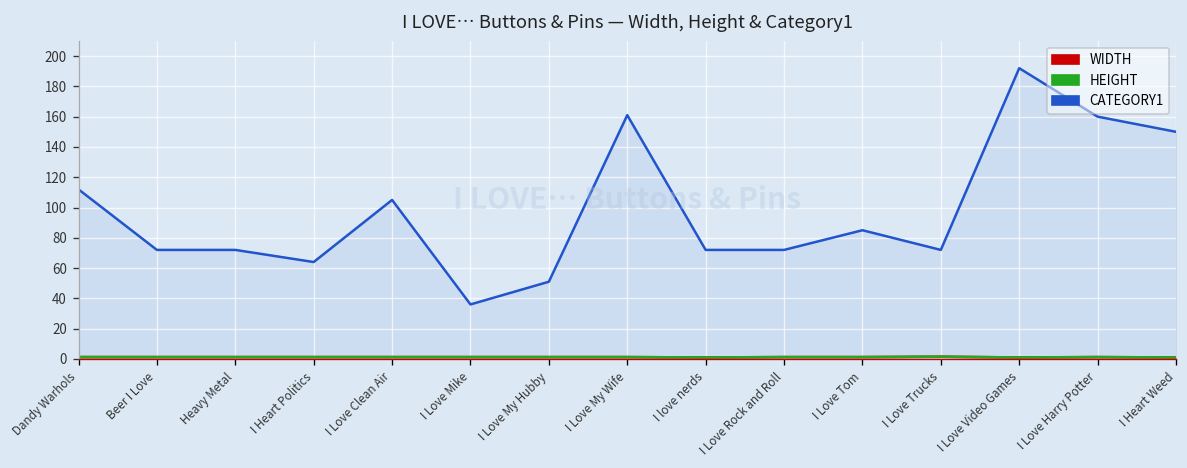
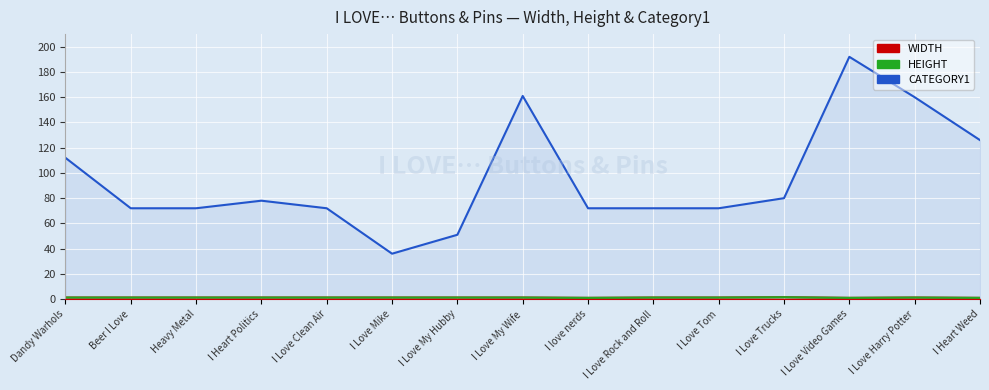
CATEGORY1, I Heart Politics: 64 -> 78
CATEGORY1, I Love Clean Air: 105 -> 72
CATEGORY1, I Love Tom: 85 -> 72
CATEGORY1, I Love Trucks: 72 -> 80
CATEGORY1, I Heart Weed: 150 -> 126
